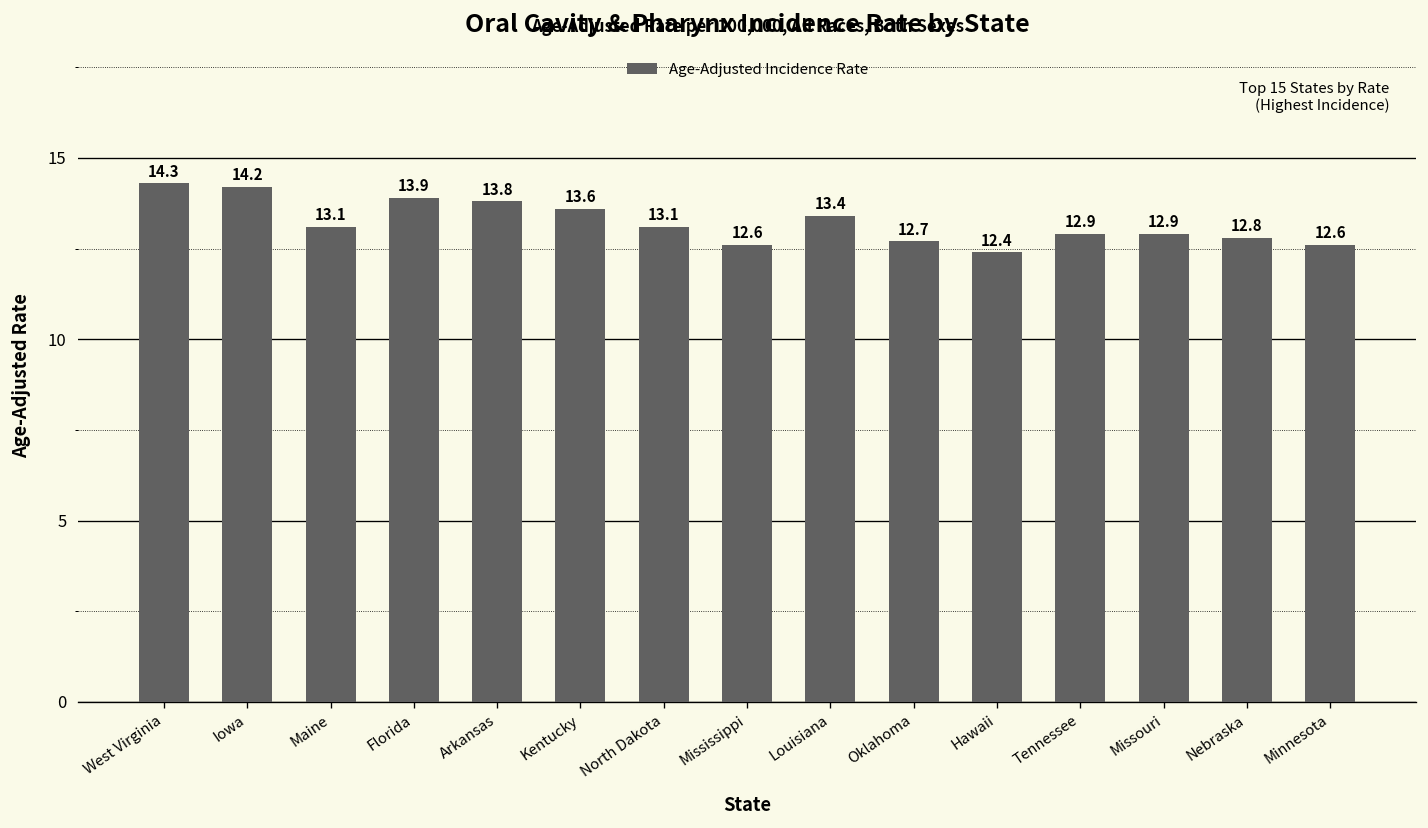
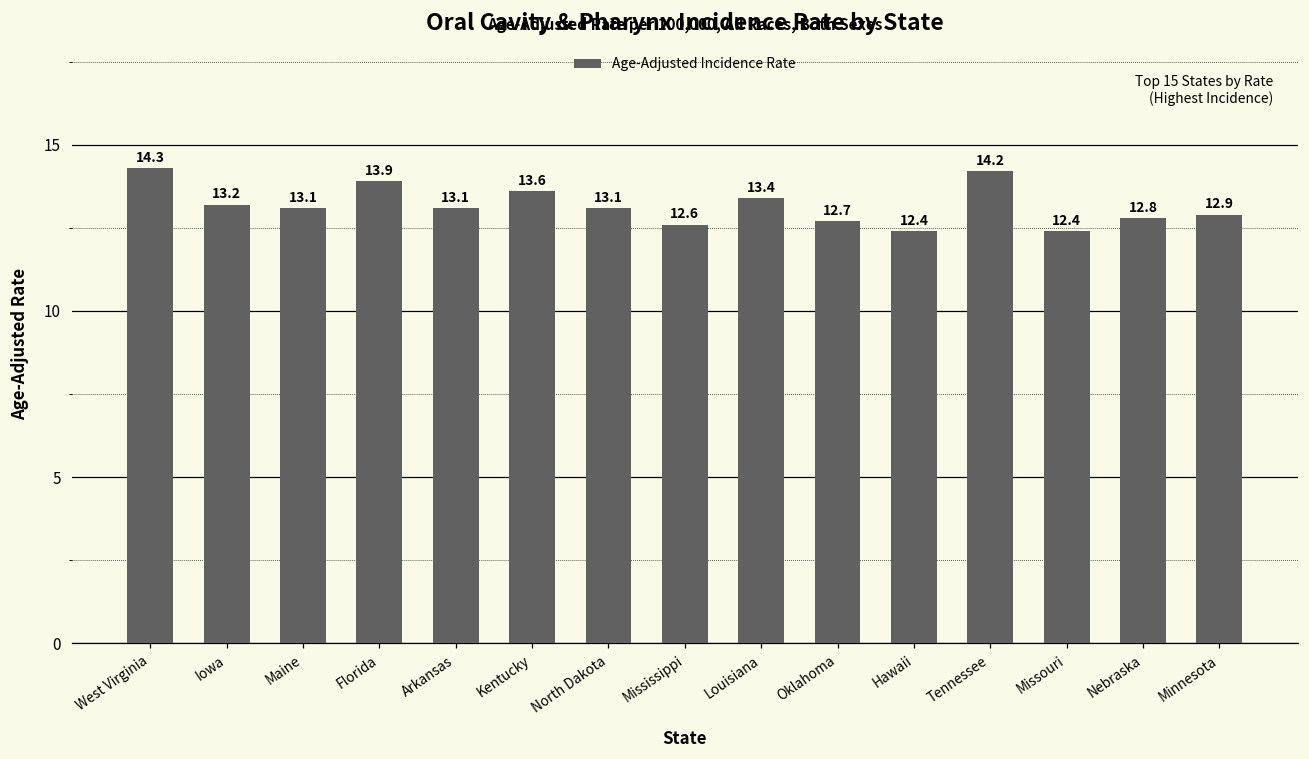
Iowa: 14.2 -> 13.2
Arkansas: 13.8 -> 13.1
Tennessee: 12.9 -> 14.2
Missouri: 12.9 -> 12.4
Minnesota: 12.6 -> 12.9
